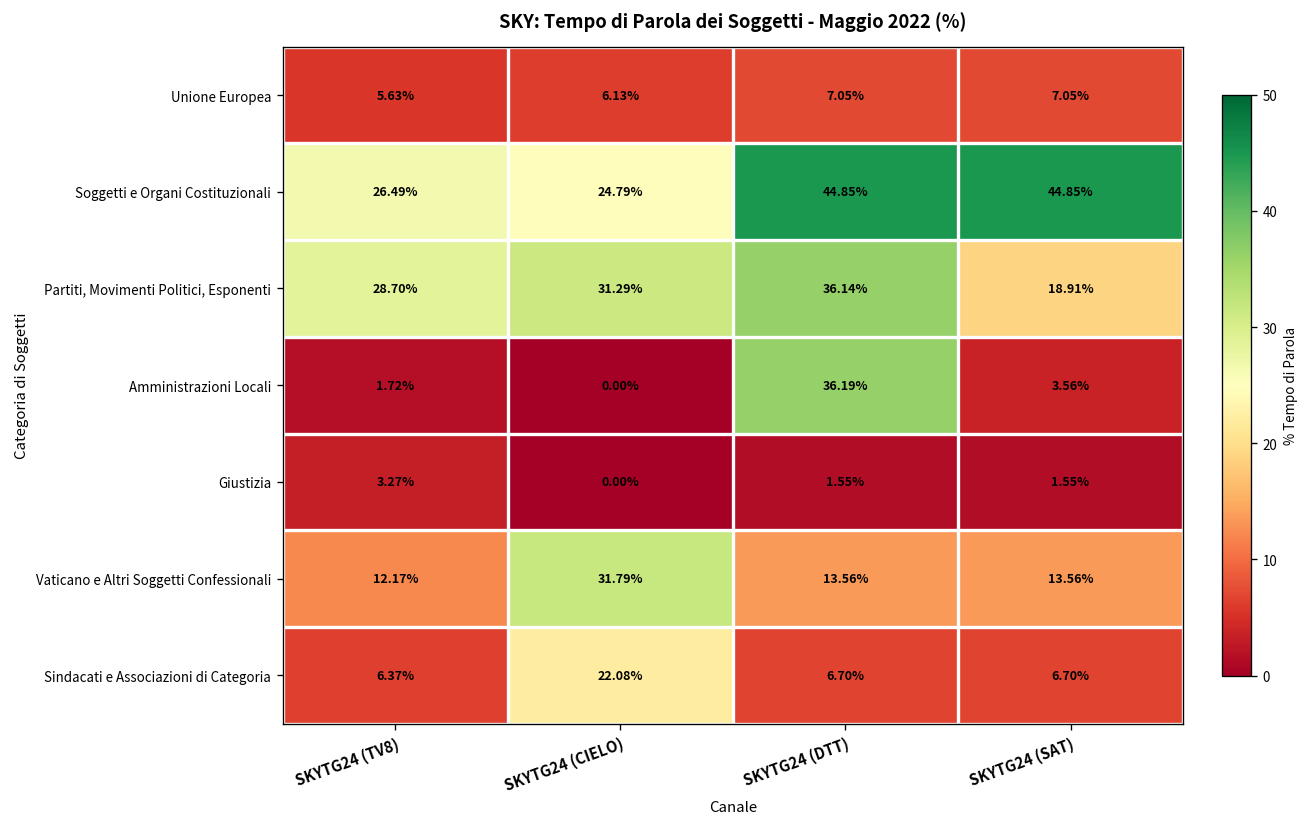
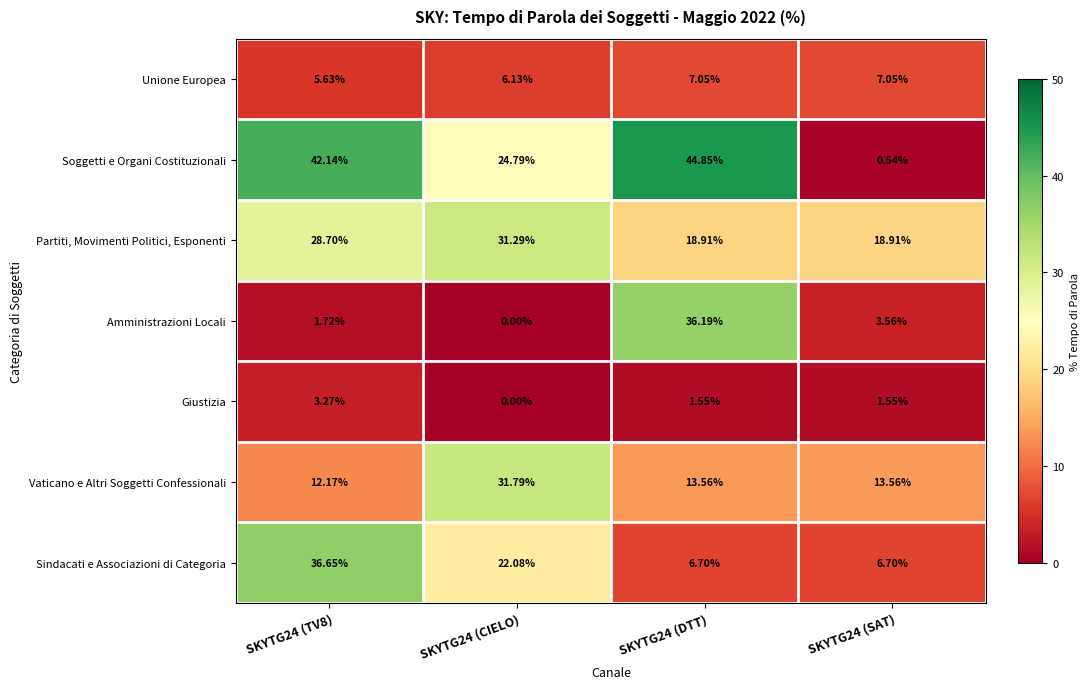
Soggetti e Organi Costituzionali, SKYTG24 (TV8): 26.49% -> 42.14%
Soggetti e Organi Costituzionali, SKYTG24 (SAT): 44.85% -> 0.54%
Partiti, Movimenti Politici, Esponenti, SKYTG24 (DTT): 36.14% -> 18.91%
Sindacati e Associazioni di Categoria, SKYTG24 (TV8): 6.37% -> 36.65%
